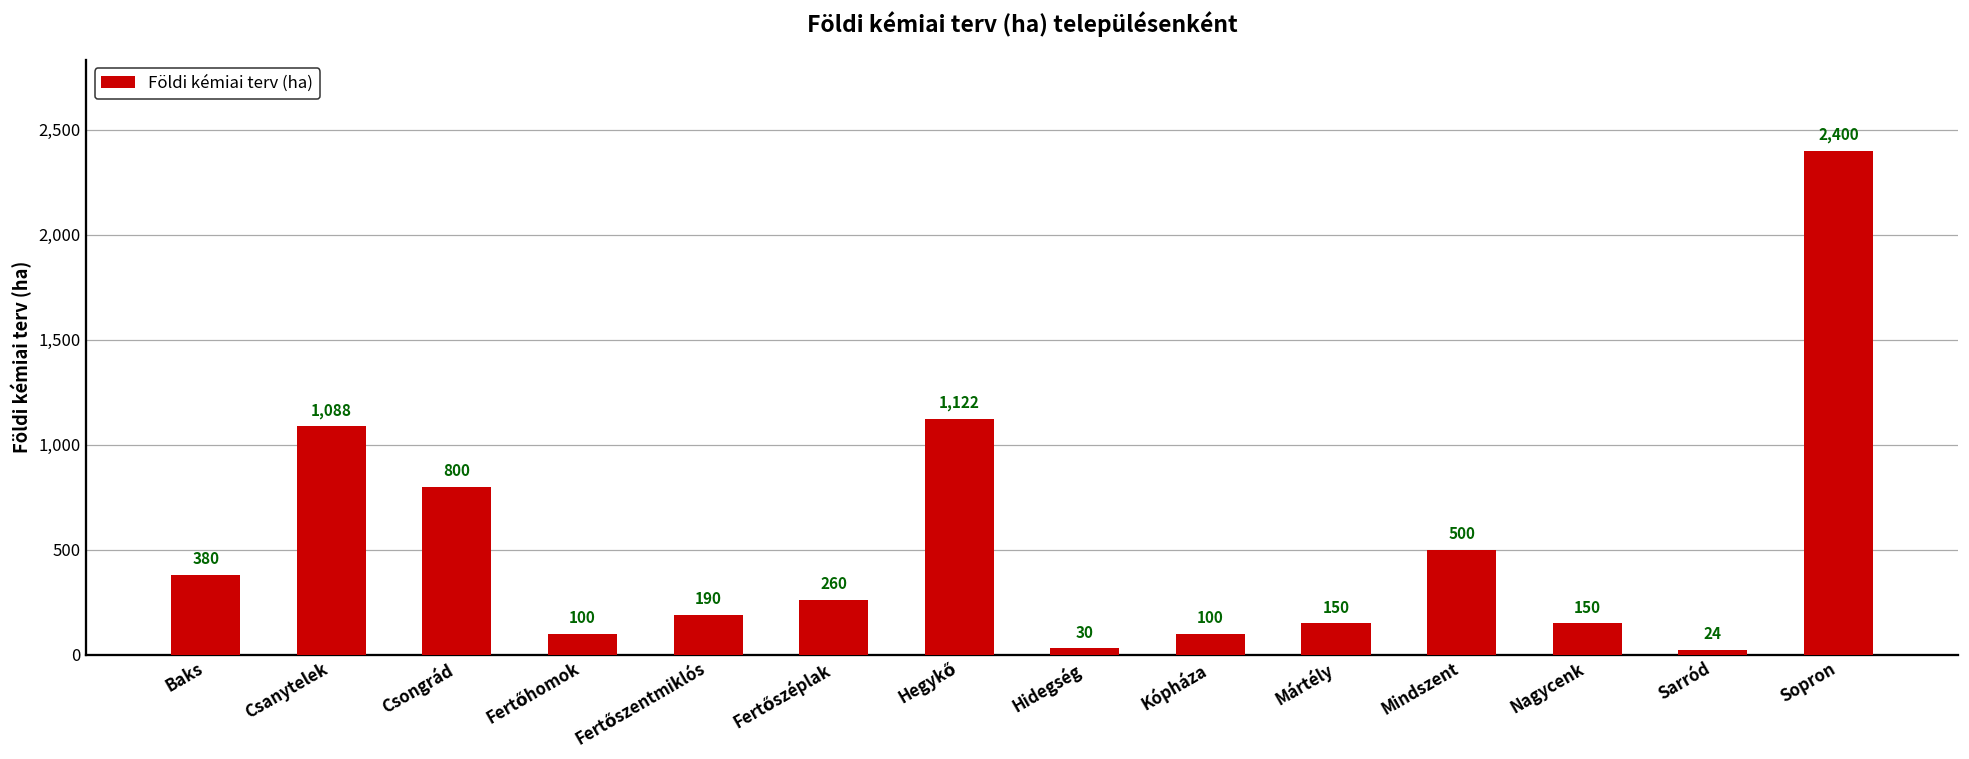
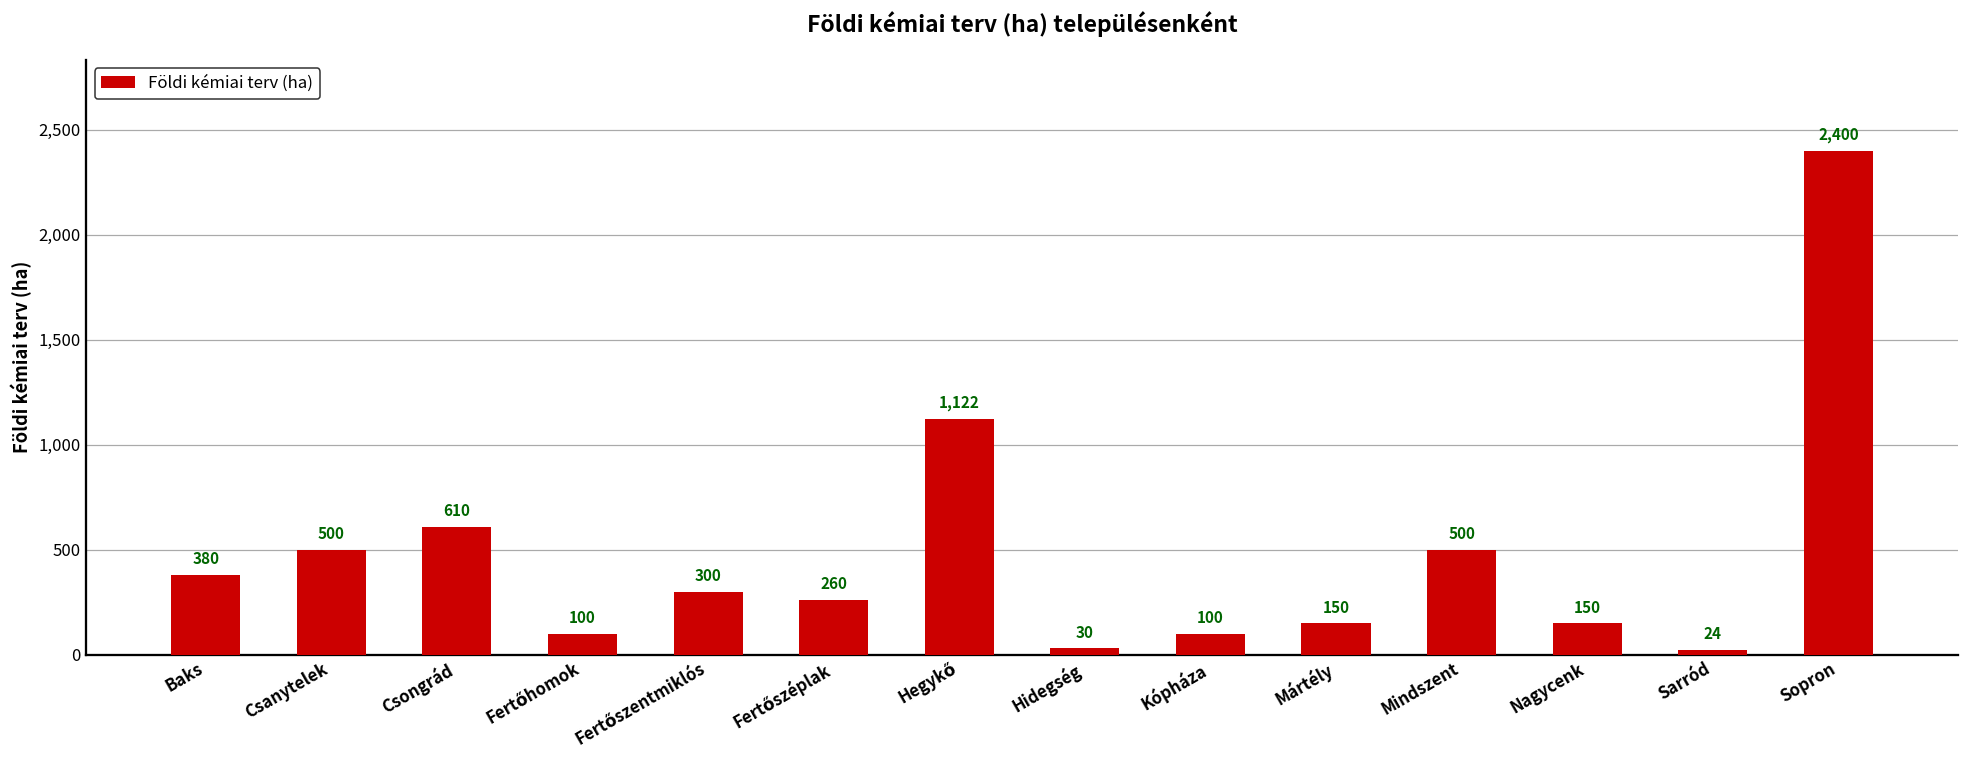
Csanytelek: 1,088 -> 500
Csongrád: 800 -> 610
Fertőszentmiklós: 190 -> 300
